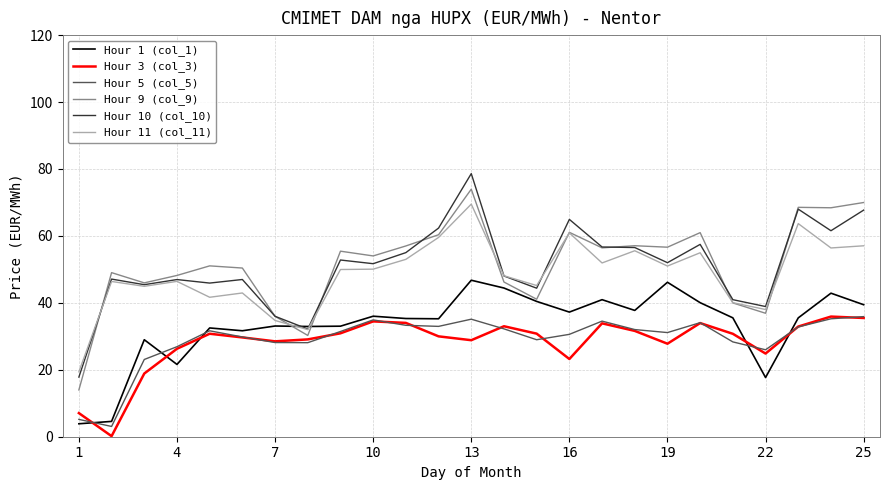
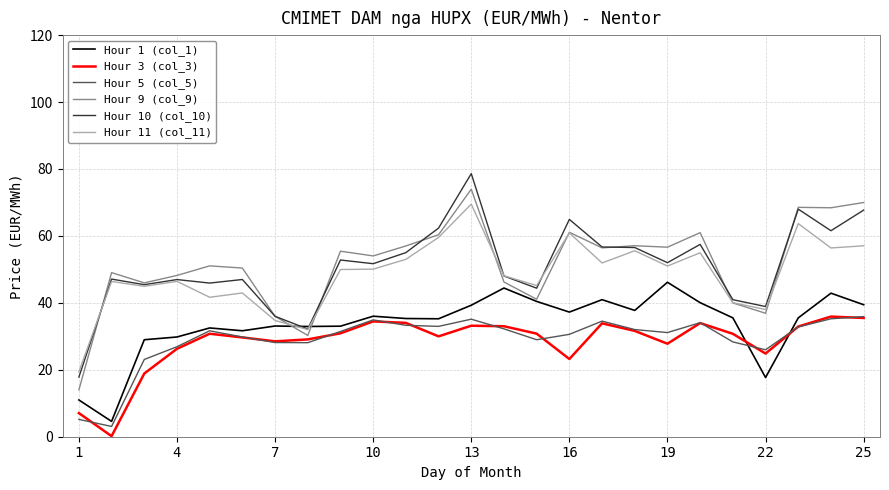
Hour 1 (col_1), 1: 4 -> 11
Hour 1 (col_1), 4: 22 -> 30
Hour 1 (col_1), 13: 47 -> 39
Hour 3 (col_3), 13: 29 -> 33
